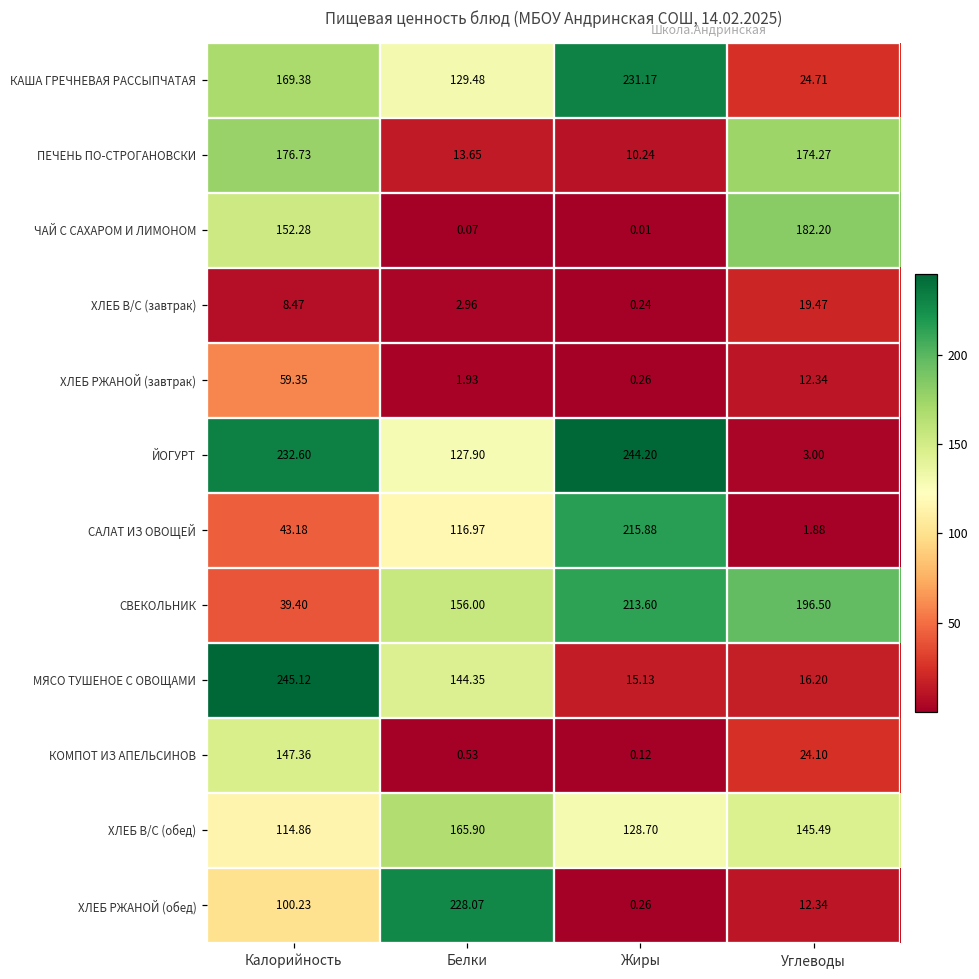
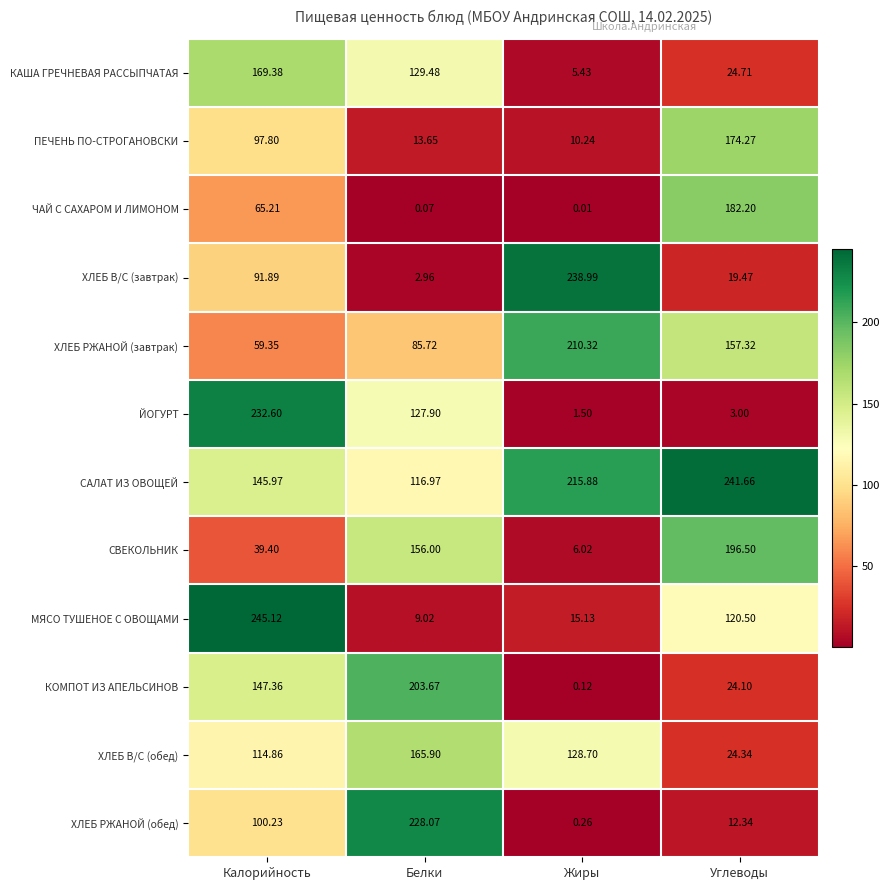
КАША ГРЕЧНЕВАЯ РАССЫПЧАТАЯ, Жиры: 231.17 -> 5.43
ПЕЧЕНЬ ПО-СТРОГАНОВСКИ, Калорийность: 176.73 -> 97.80
ЧАЙ С САХАРОМ И ЛИМОНОМ, Калорийность: 152.28 -> 65.21
ХЛЕБ В/С (завтрак), Калорийность: 8.47 -> 91.89
ХЛЕБ В/С (завтрак), Жиры: 0.24 -> 238.99
ХЛЕБ РЖАНОЙ (завтрак), Белки: 1.93 -> 85.72
ХЛЕБ РЖАНОЙ (завтрак), Жиры: 0.26 -> 210.32
ХЛЕБ РЖАНОЙ (завтрак), Углеводы: 12.34 -> 157.32
ЙОГУРТ, Жиры: 244.20 -> 1.50
САЛАТ ИЗ ОВОЩЕЙ, Калорийность: 43.18 -> 145.97
САЛАТ ИЗ ОВОЩЕЙ, Углеводы: 1.88 -> 241.66
СВЕКОЛЬНИК, Жиры: 213.60 -> 6.02
МЯСО ТУШЕНОЕ С ОВОЩАМИ, Белки: 144.35 -> 9.02
МЯСО ТУШЕНОЕ С ОВОЩАМИ, Углеводы: 16.20 -> 120.50
КОМПОТ ИЗ АПЕЛЬСИНОВ, Белки: 0.53 -> 203.67
ХЛЕБ В/С (обед), Углеводы: 145.49 -> 24.34
